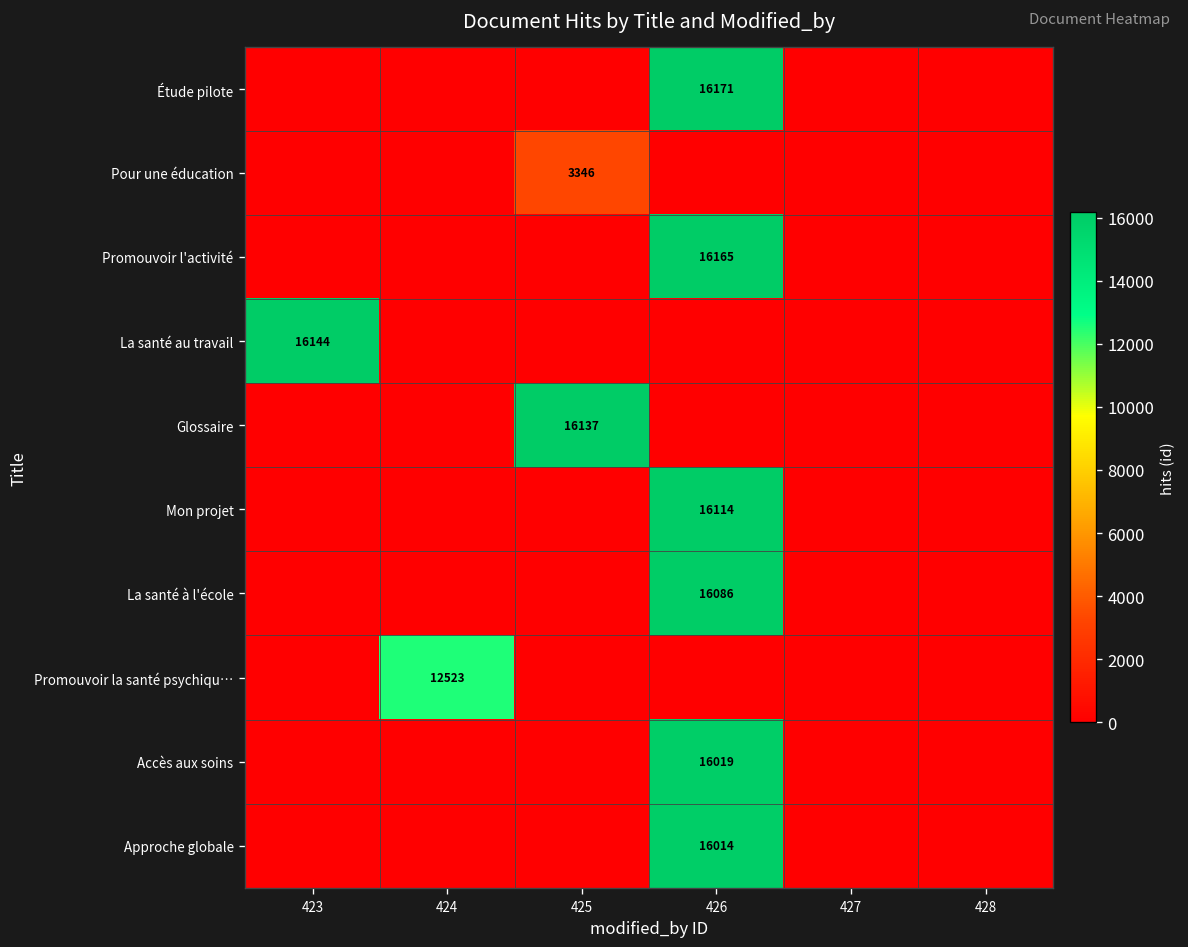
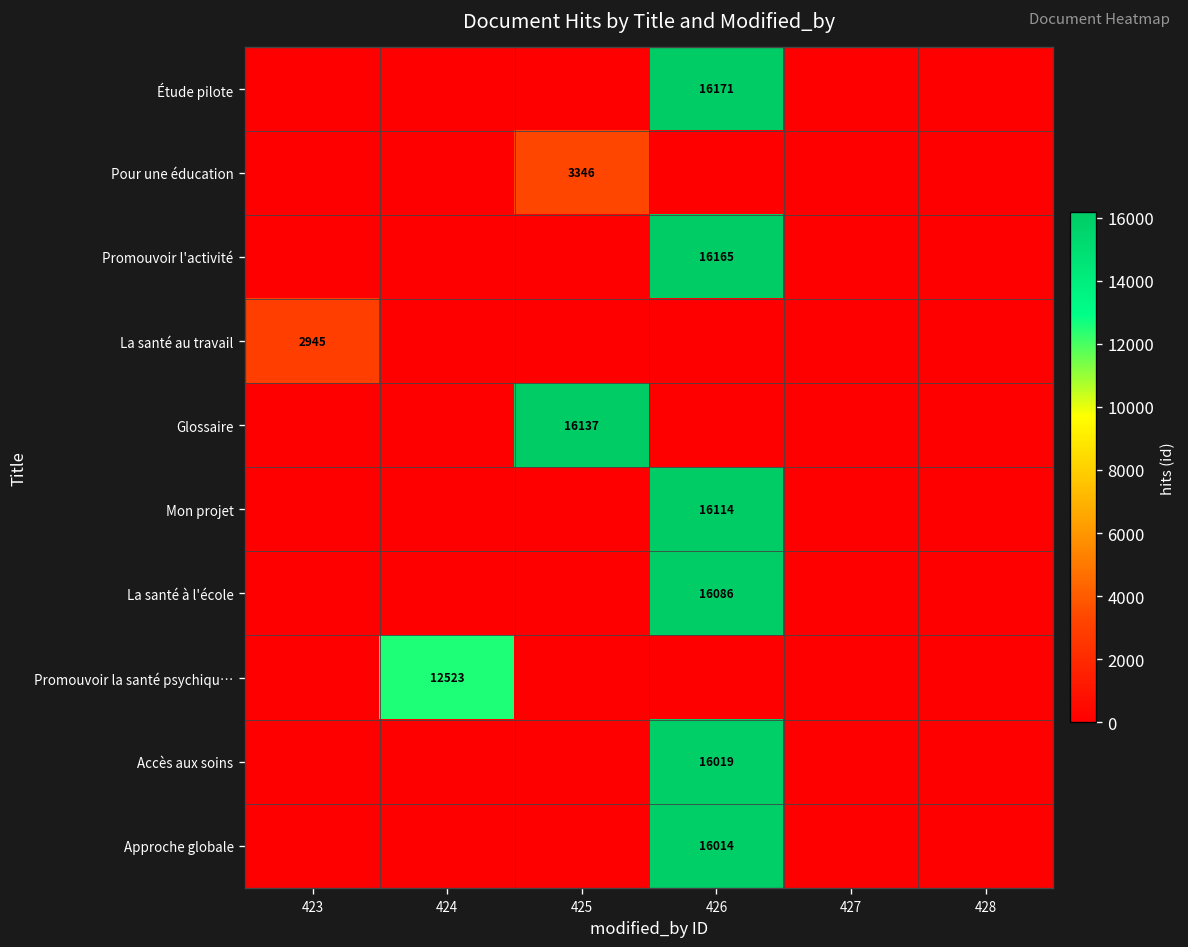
La santé au travail, 423: 16144 -> 2945
